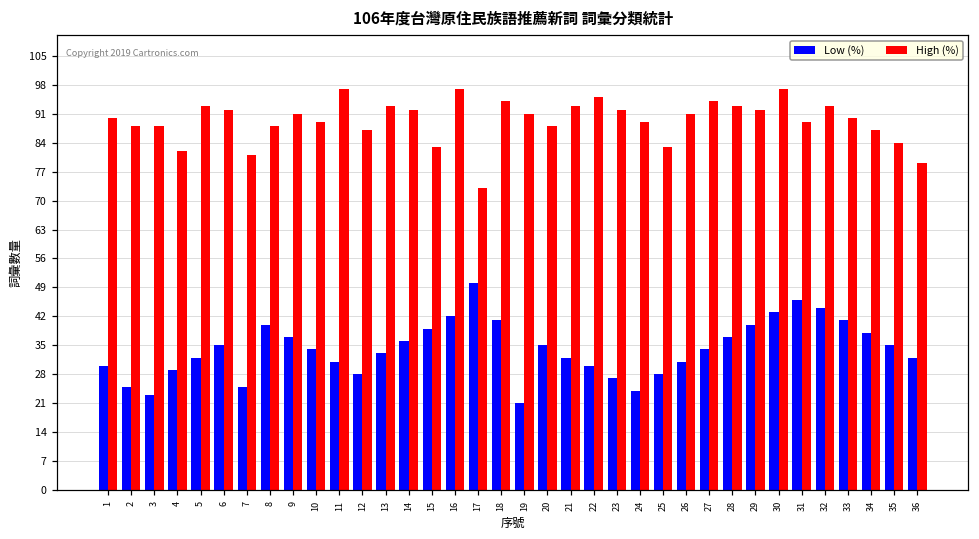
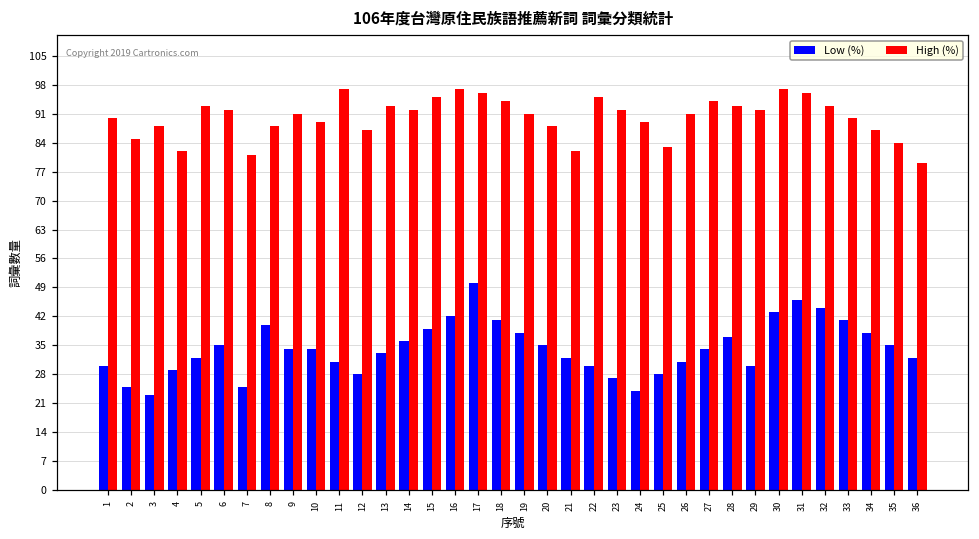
High (%), 2: 88 -> 85
Low (%), 9: 37 -> 34
High (%), 15: 83 -> 95
High (%), 17: 73 -> 96
Low (%), 19: 21 -> 38
High (%), 21: 93 -> 82
Low (%), 29: 40 -> 30
High (%), 31: 89 -> 96
